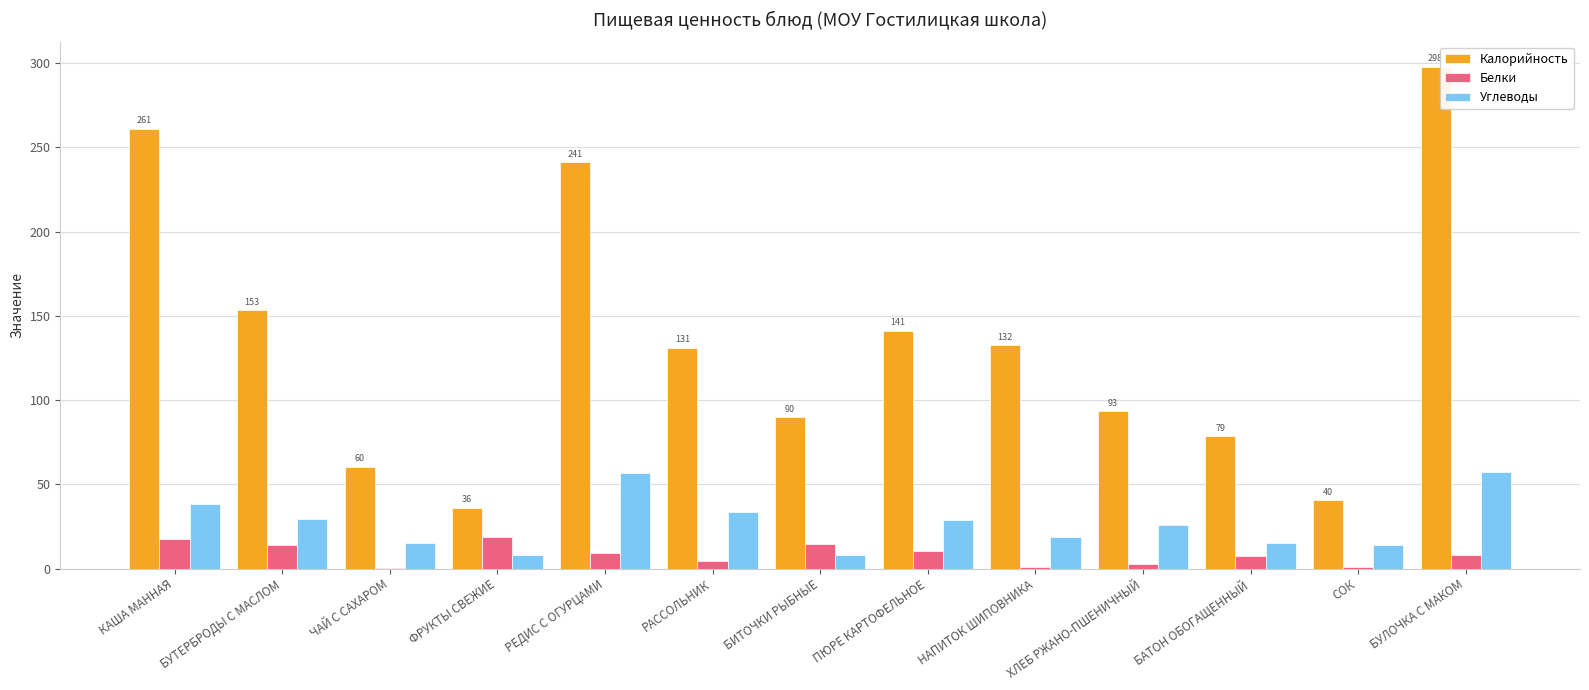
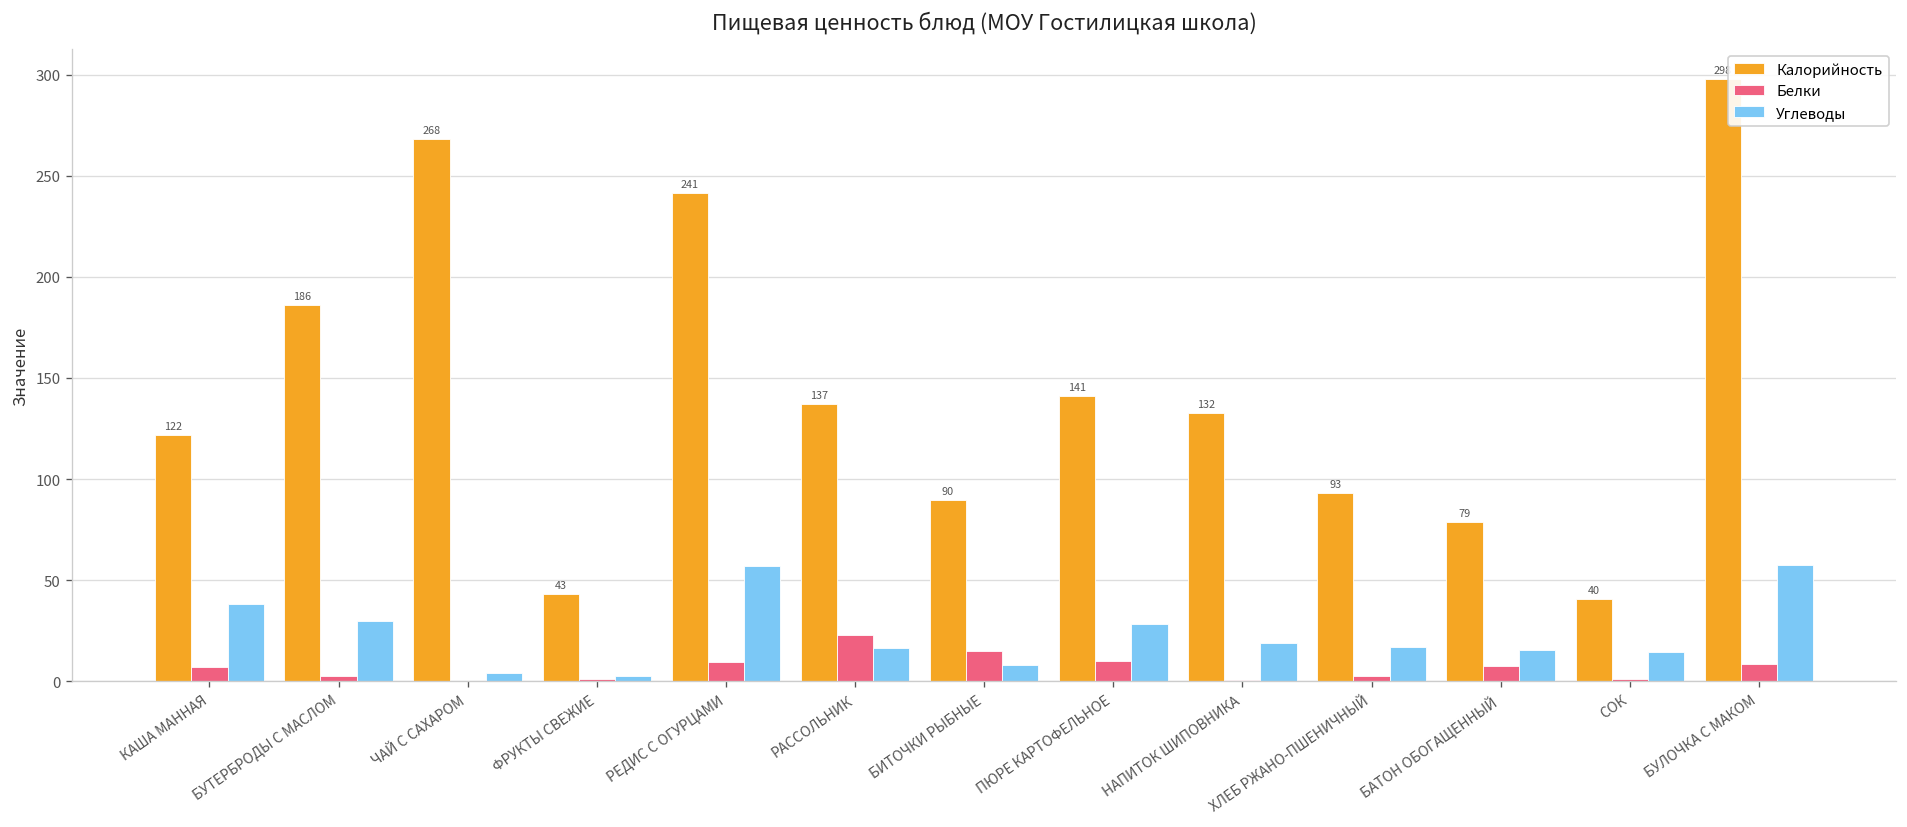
Калорийность, КАША МАННАЯ: 261 -> 122
Белки, КАША МАННАЯ: 18 -> 7
Калорийность, БУТЕРБРОДЫ С МАСЛОМ: 153 -> 186
Белки, БУТЕРБРОДЫ С МАСЛОМ: 14 -> 2
Калорийность, ЧАЙ С САХАРОМ: 60 -> 268
Углеводы, ЧАЙ С САХАРОМ: 15 -> 4
Калорийность, ФРУКТЫ СВЕЖИЕ: 36 -> 43
Белки, ФРУКТЫ СВЕЖИЕ: 19 -> 1
Углеводы, ФРУКТЫ СВЕЖИЕ: 8 -> 3
Калорийность, РАССОЛЬНИК: 131 -> 137
Белки, РАССОЛЬНИК: 4 -> 23
Углеводы, РАССОЛЬНИК: 34 -> 16
Углеводы, ХЛЕБ РЖАНО-ПШЕНИЧНЫЙ: 26 -> 17
